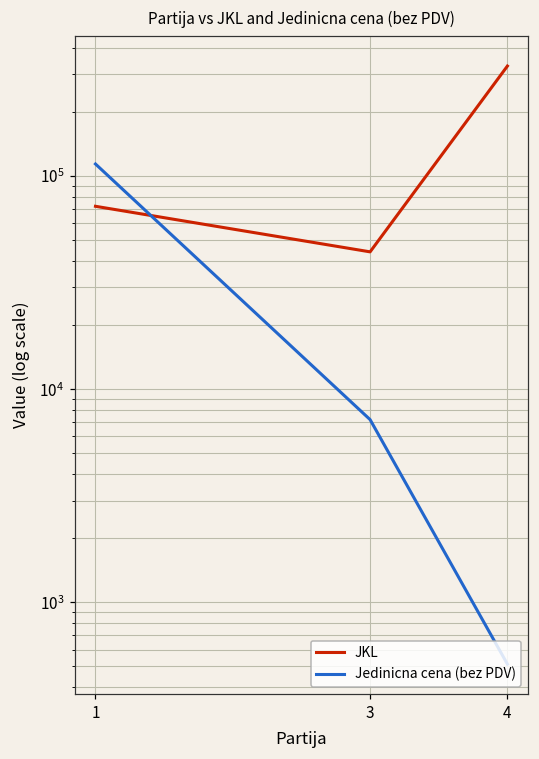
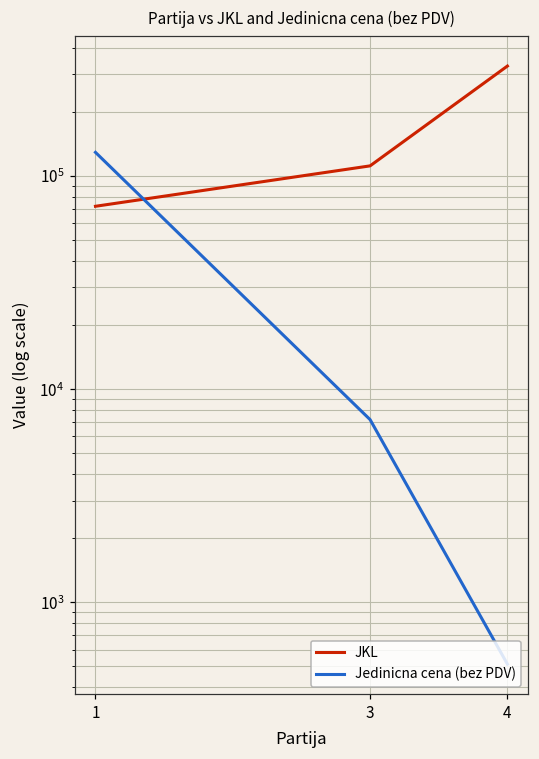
Jedinicna cena (bez PDV), 1: 110000 -> 130000
JKL, 3: 44000 -> 110000
